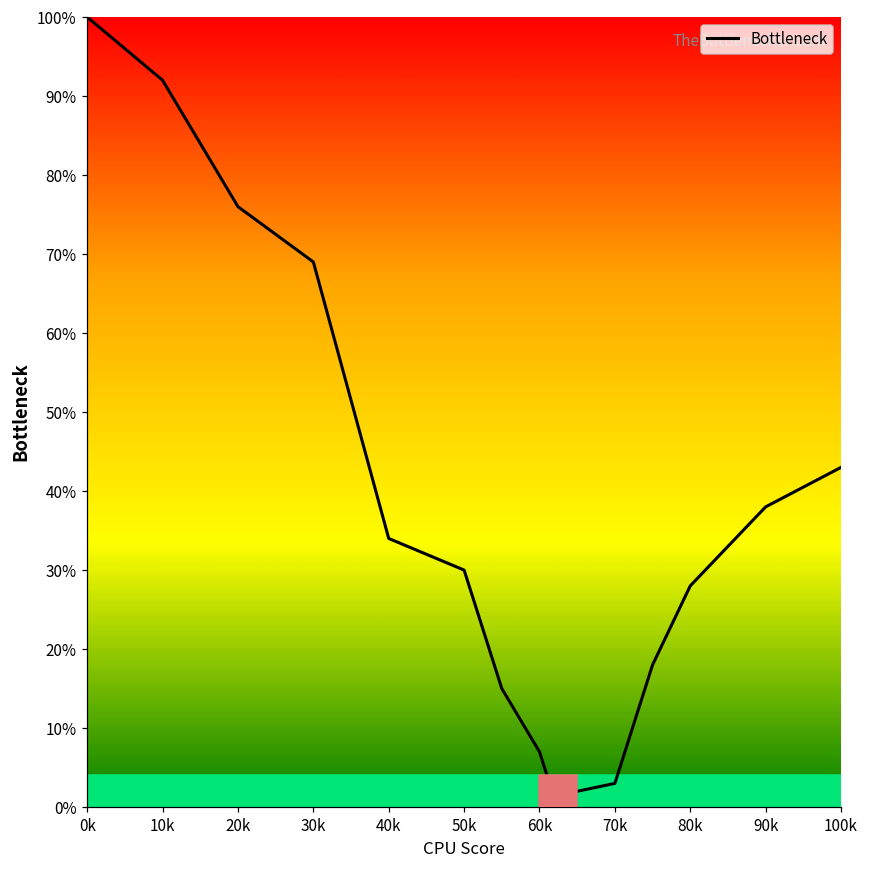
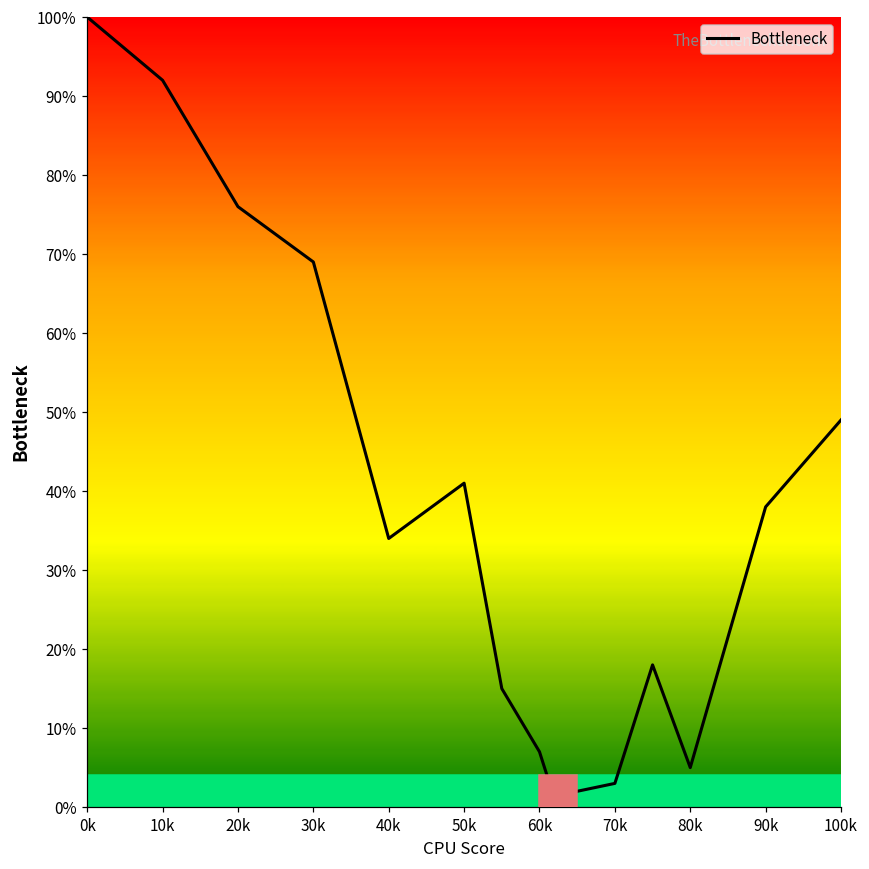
50k: 30% -> 41%
80k: 28% -> 5%
100k: 43% -> 49%
